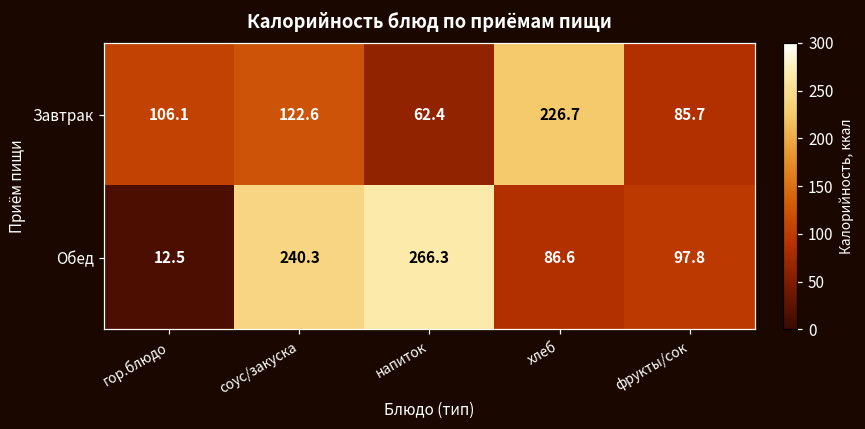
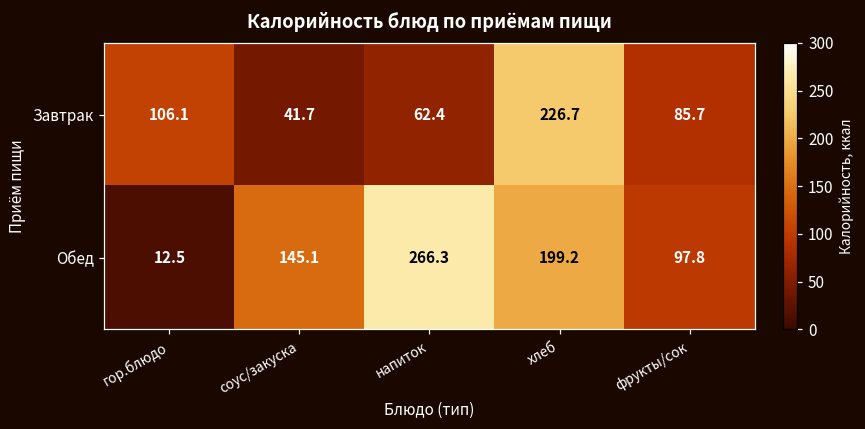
Завтрак, соус/закуска: 122.6 -> 41.7
Обед, соус/закуска: 240.3 -> 145.1
Обед, хлеб: 86.6 -> 199.2
